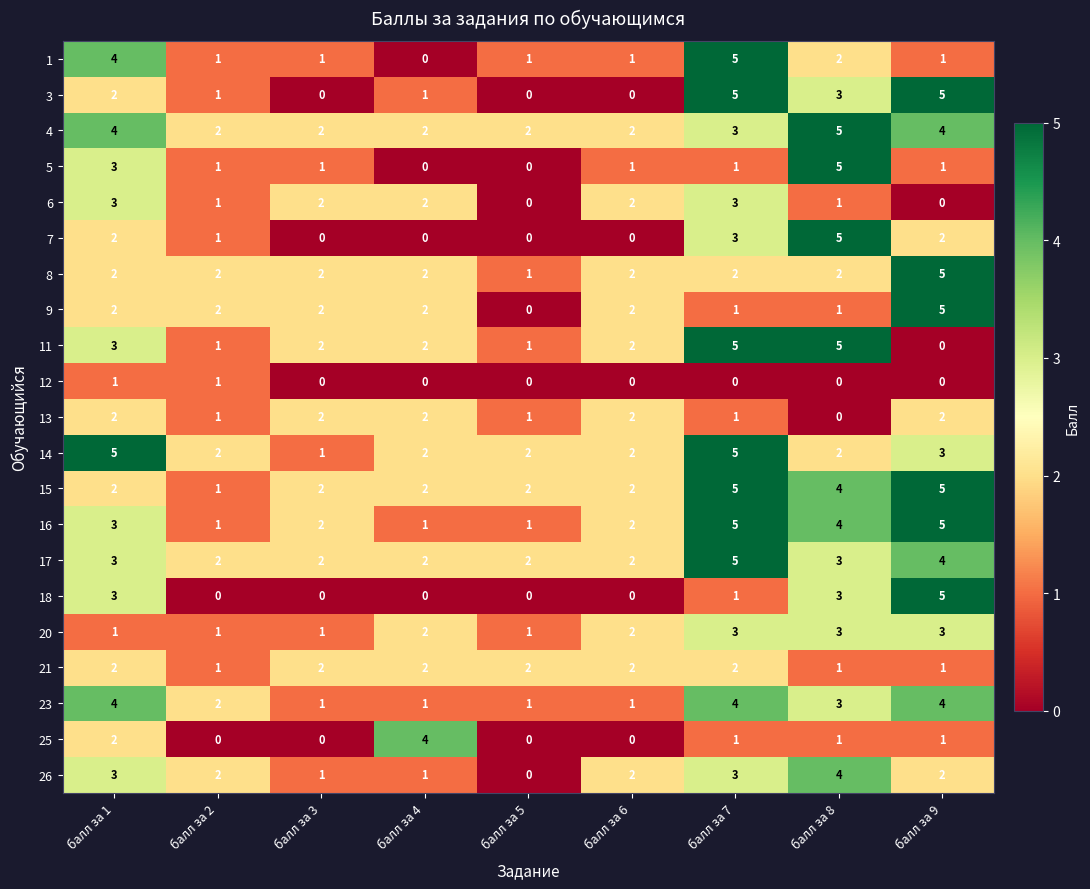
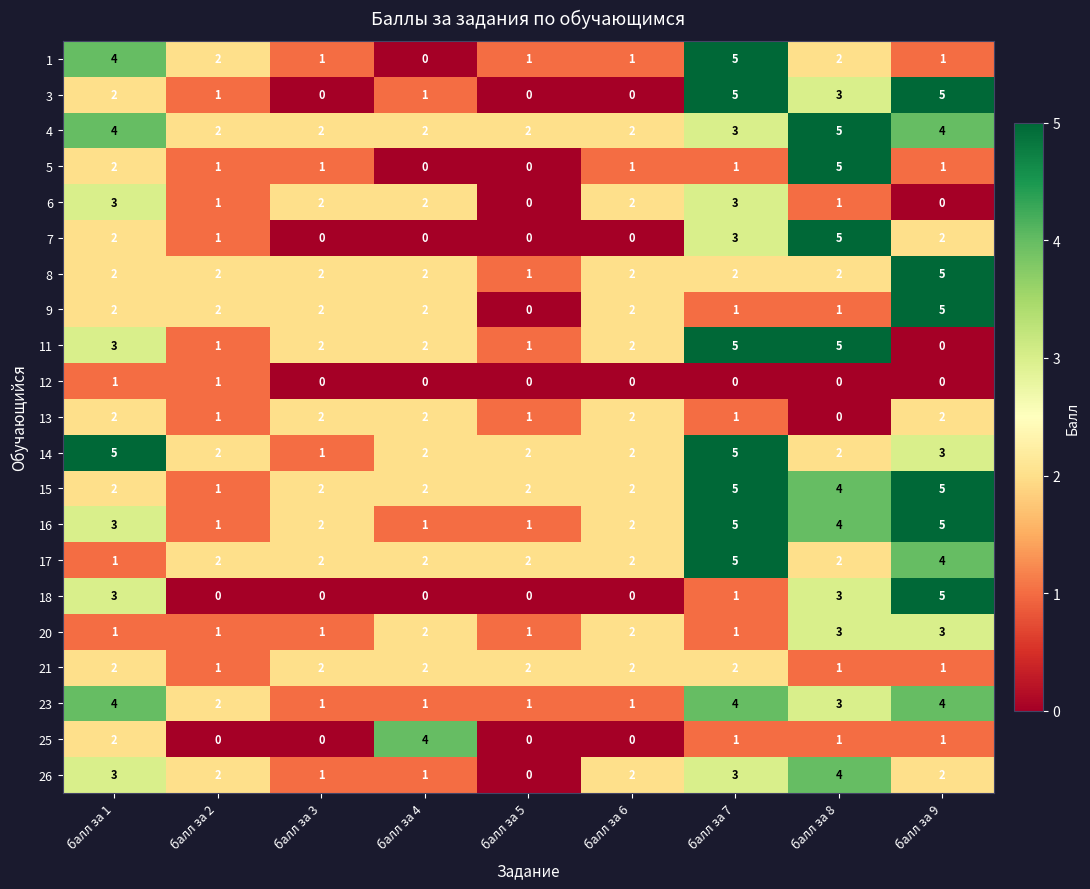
1, балл за 2: 1 -> 2
5, балл за 1: 3 -> 2
17, балл за 1: 3 -> 1
17, балл за 8: 3 -> 2
20, балл за 7: 3 -> 1
